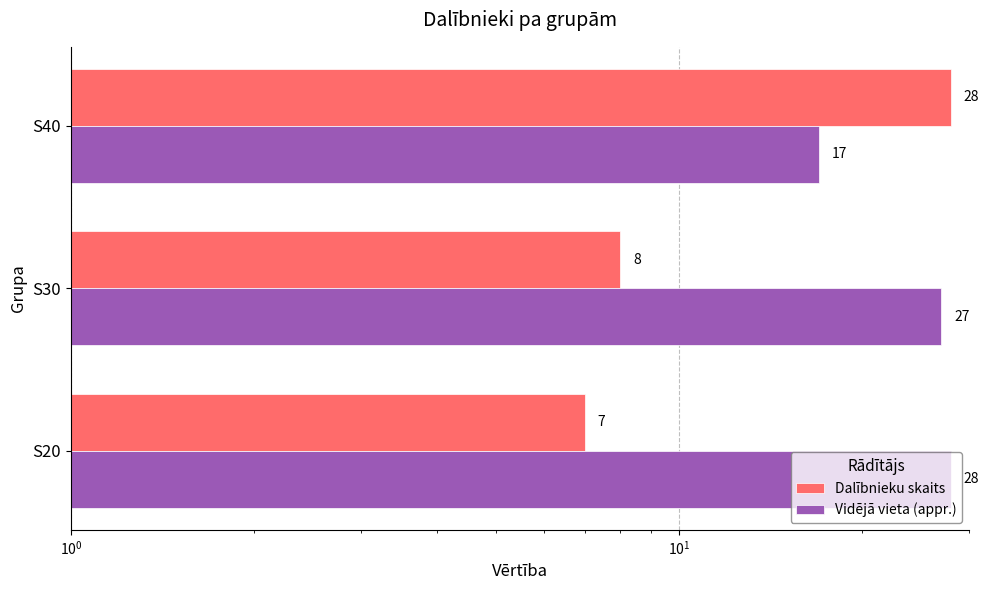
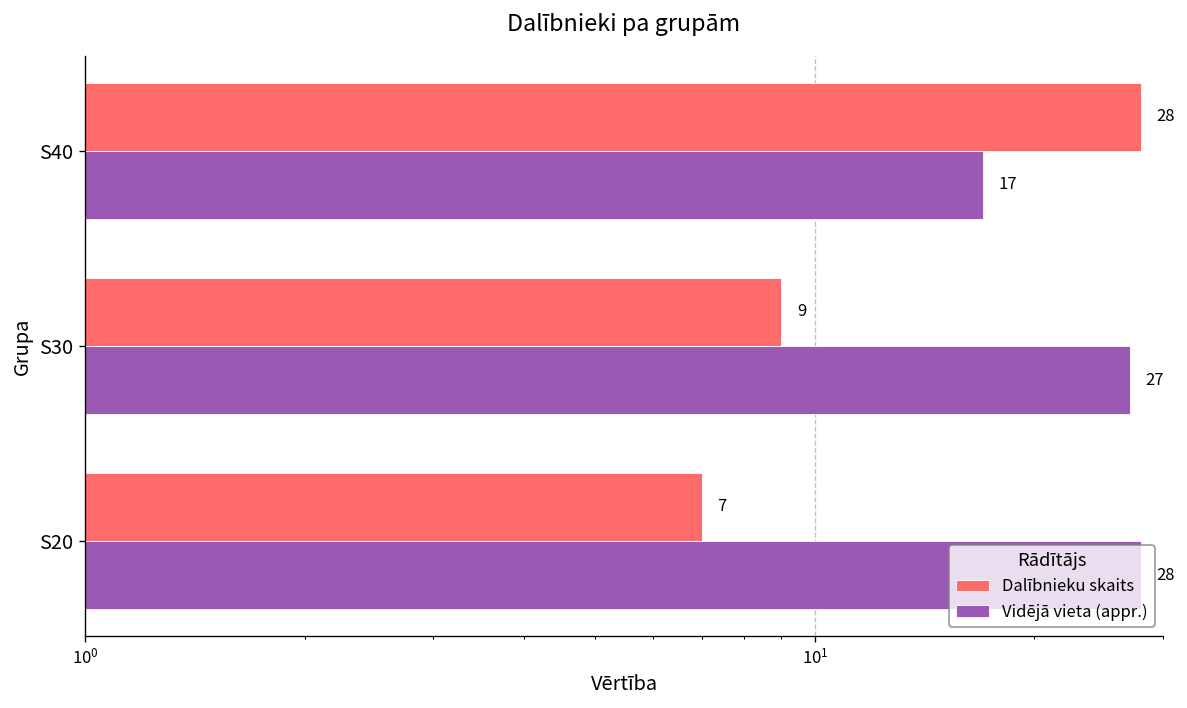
Dalībnieku skaits, S30: 8 -> 9
